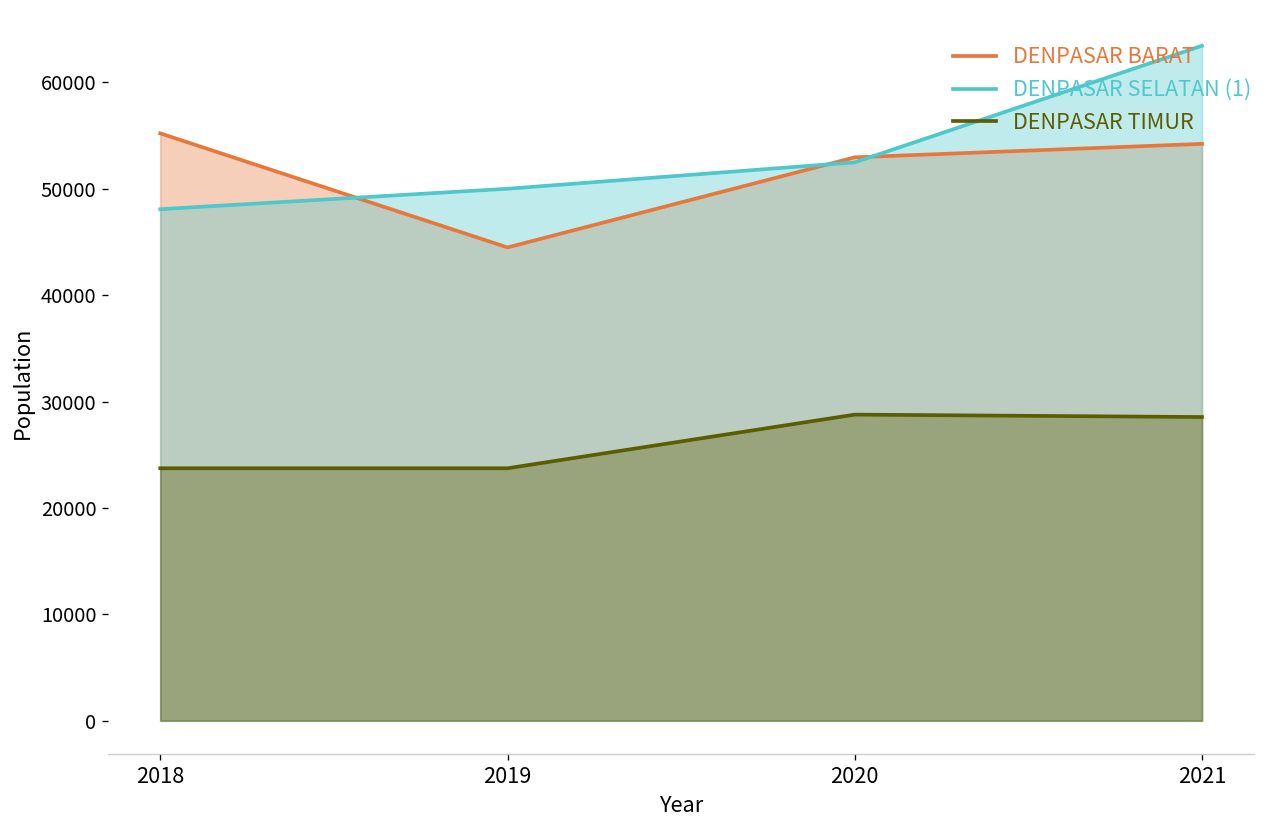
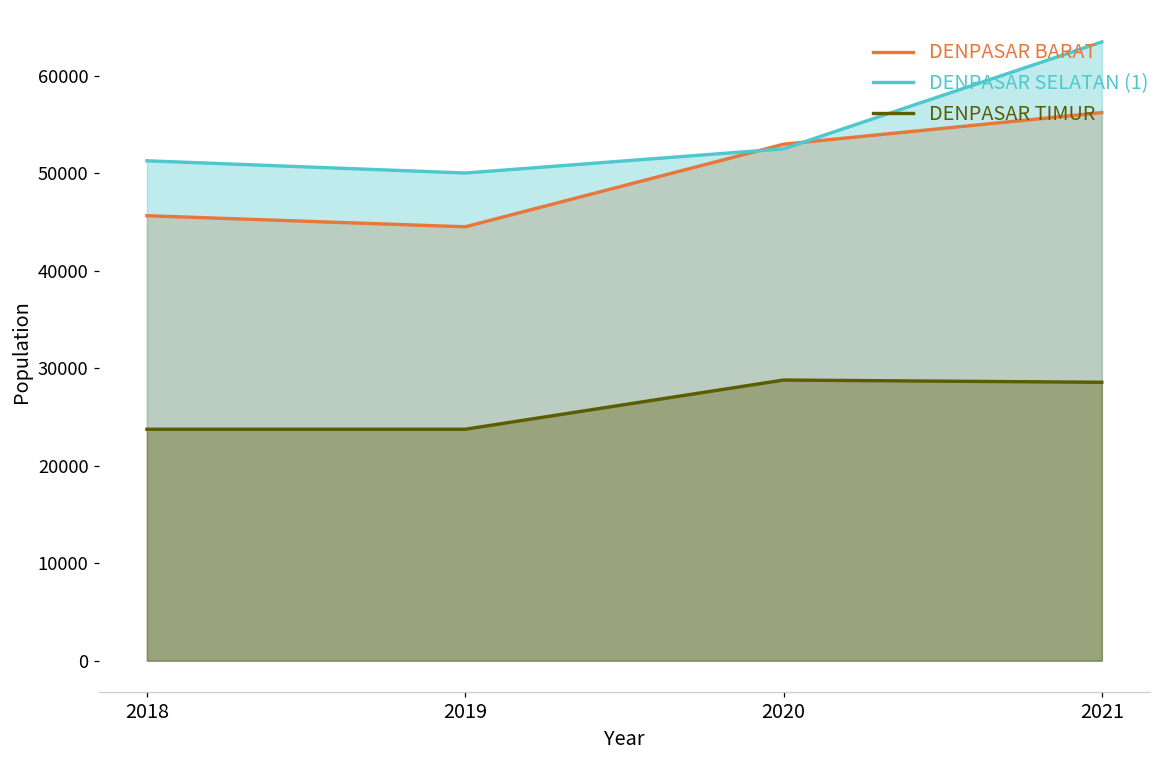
DENPASAR BARAT, 2018: 55000 -> 46000
DENPASAR SELATAN (1), 2018: 48000 -> 51000
DENPASAR BARAT, 2021: 54000 -> 56000
